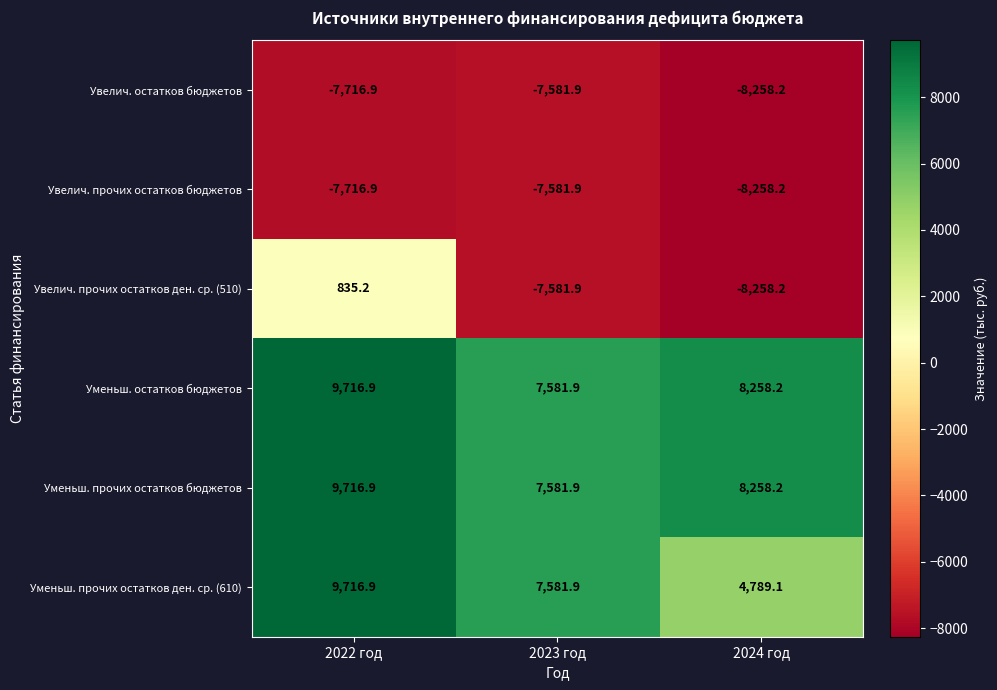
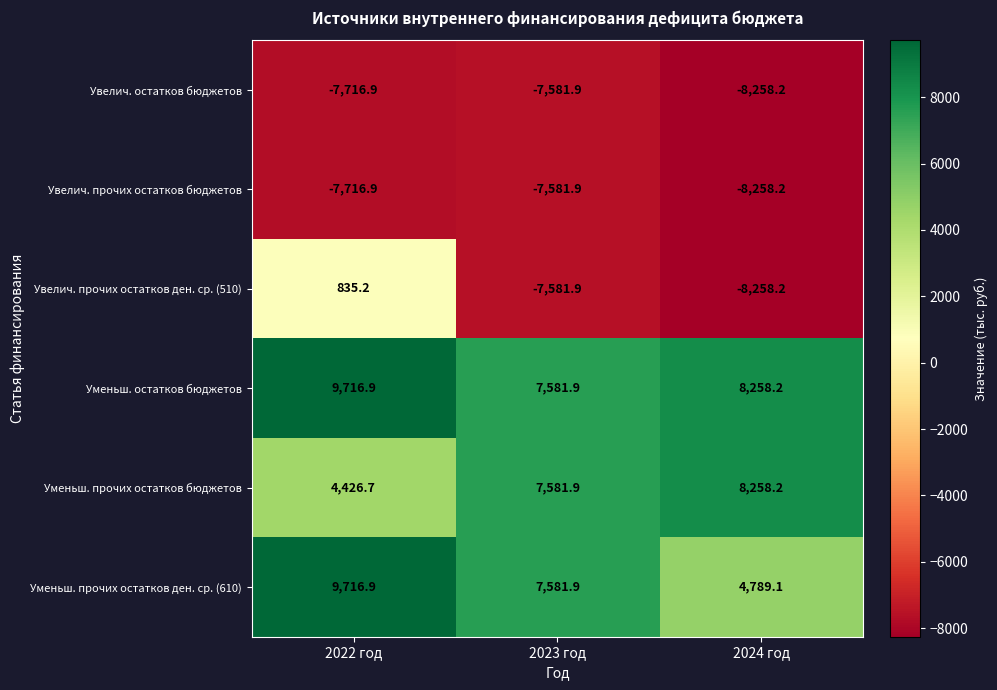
Уменьш. прочих остатков бюджетов, 2022 год: 9,716.9 -> 4,426.7
